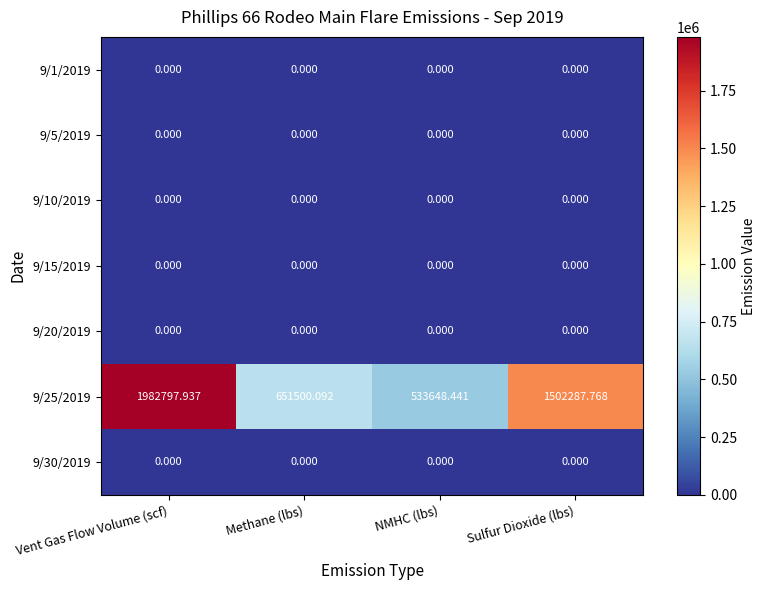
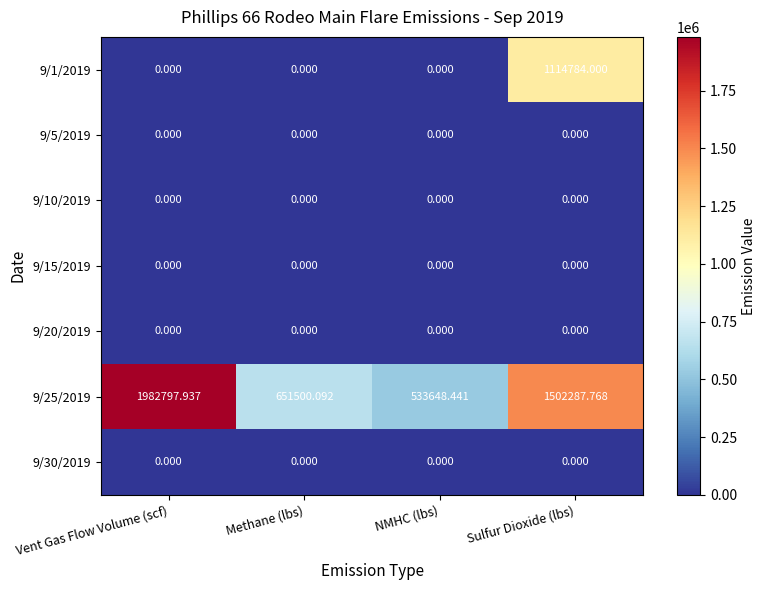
9/1/2019, Sulfur Dioxide (lbs): 0.000 -> 1114784.000
